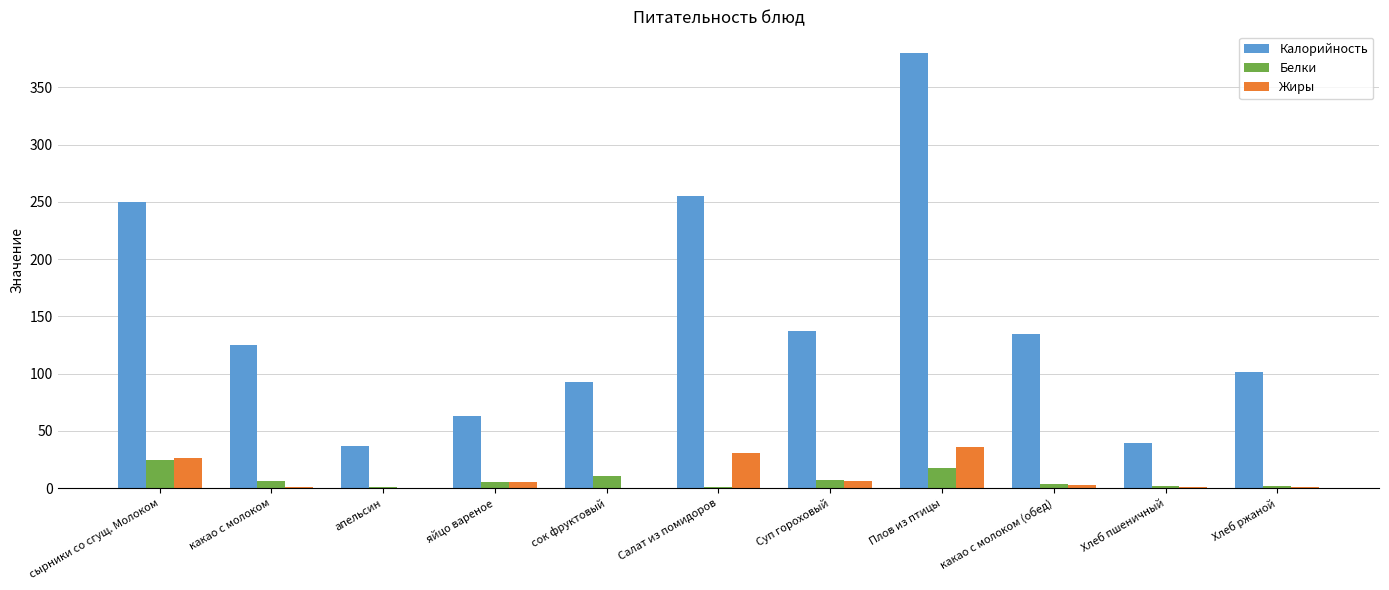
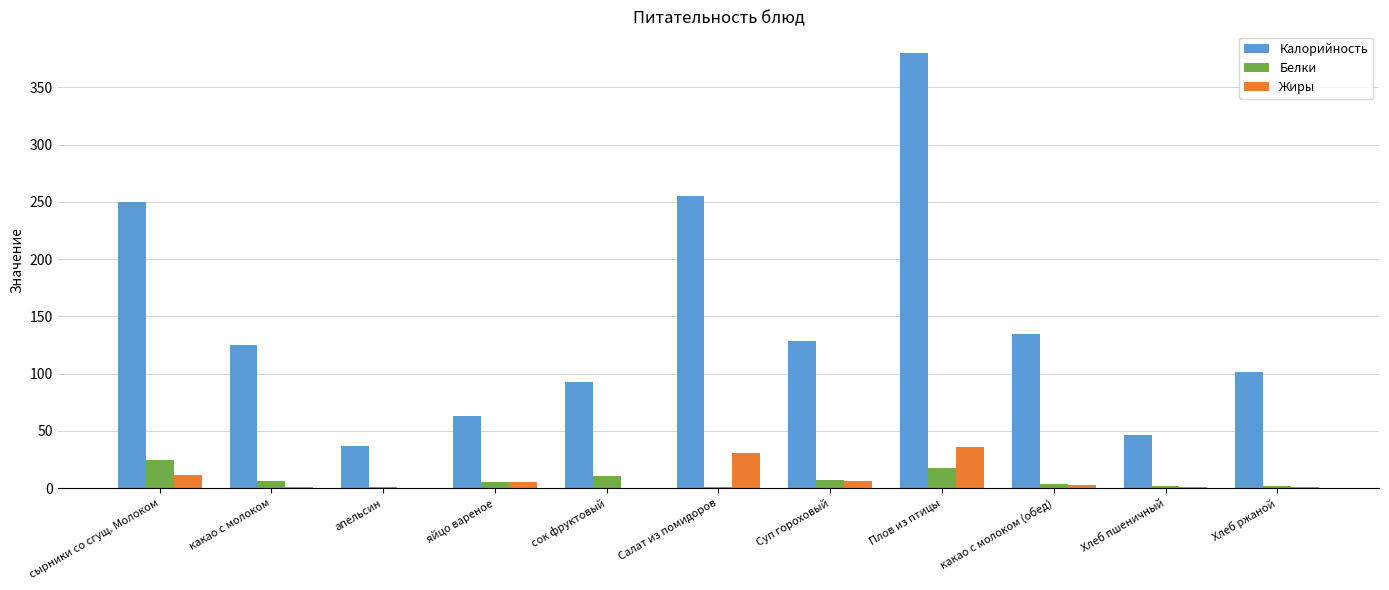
Жиры, сырники со сгущ. Молоком: 27 -> 12
Калорийность, Суп гороховый: 137 -> 128
Калорийность, Хлеб пшеничный: 39 -> 47
